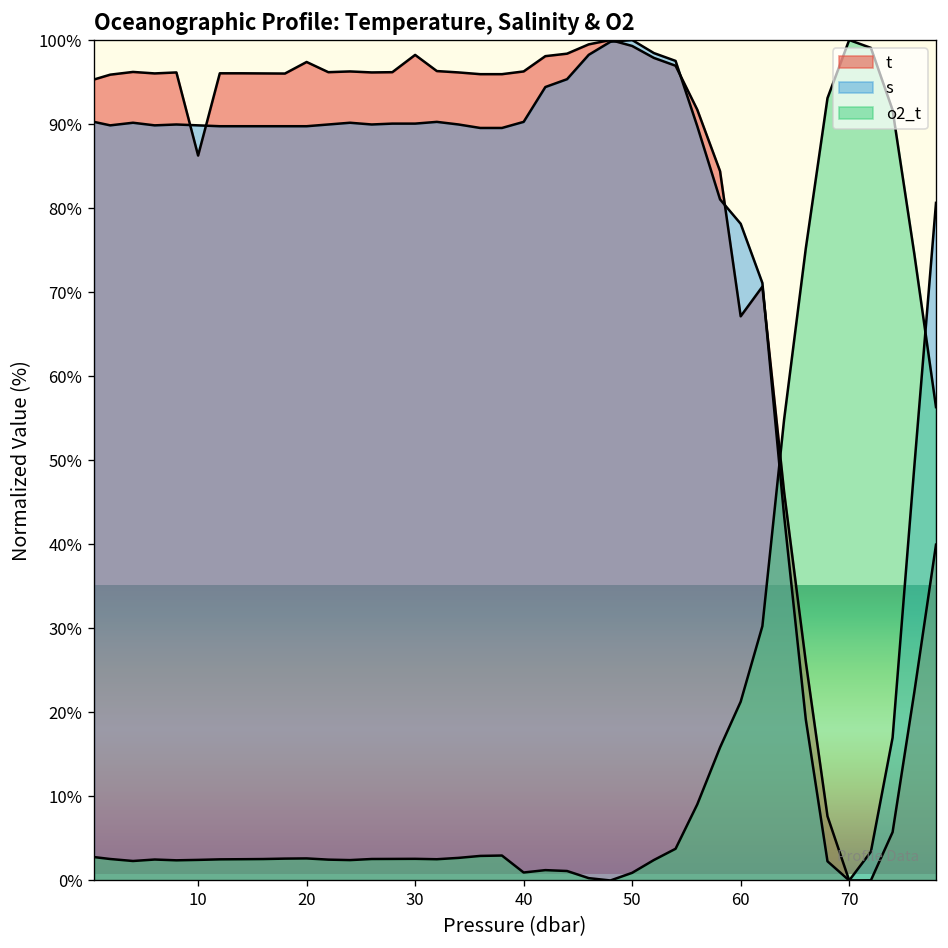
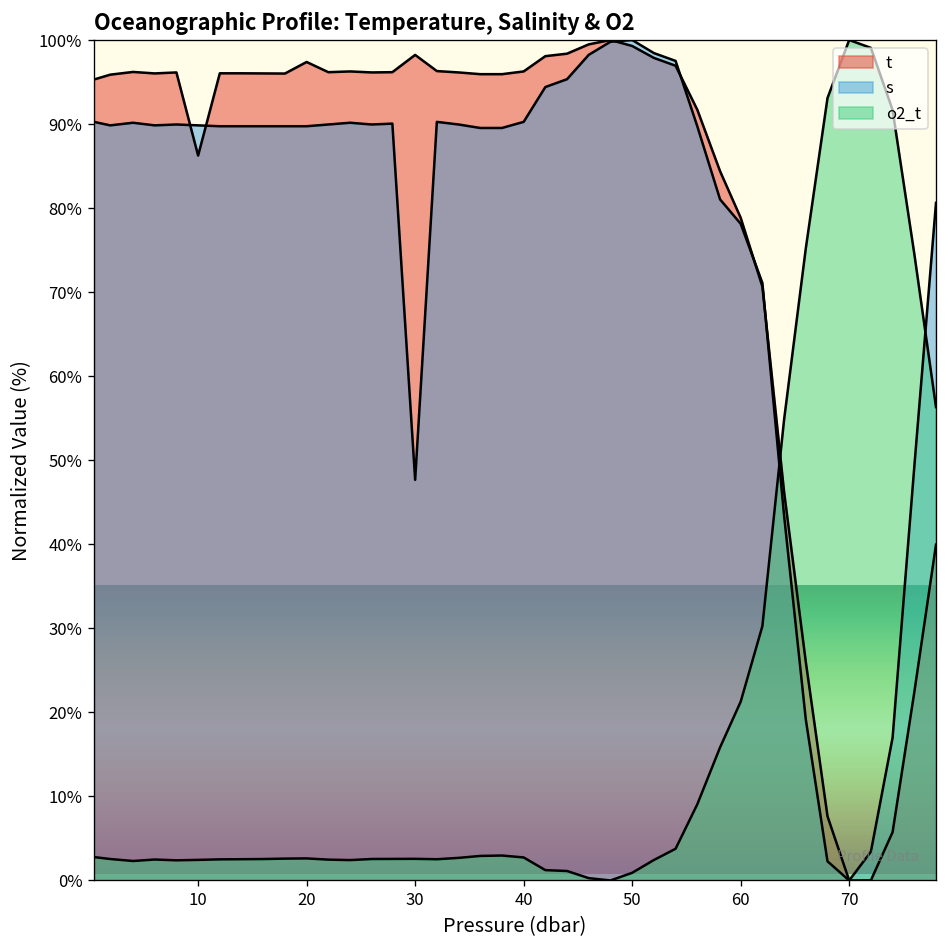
s, 30: 90% -> 48%
o2_t, 40: 1% -> 3%
t, 60: 67% -> 79%
